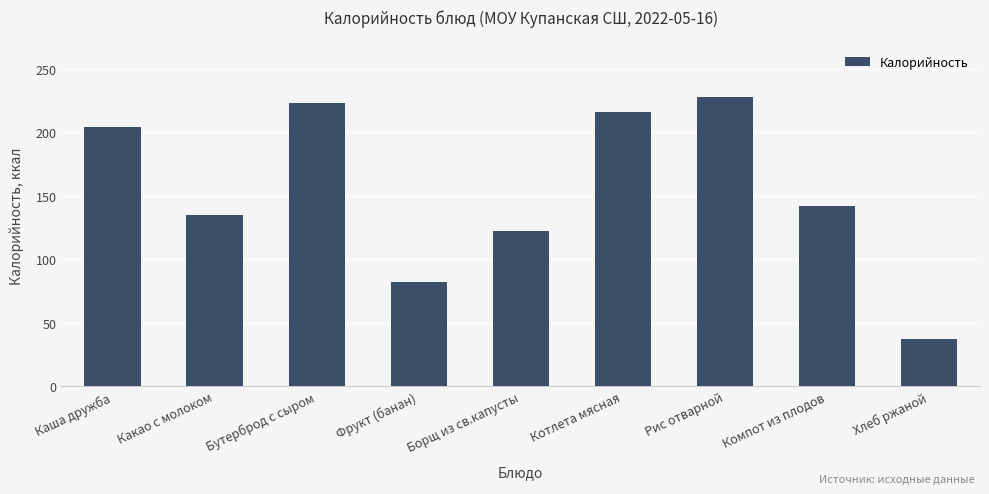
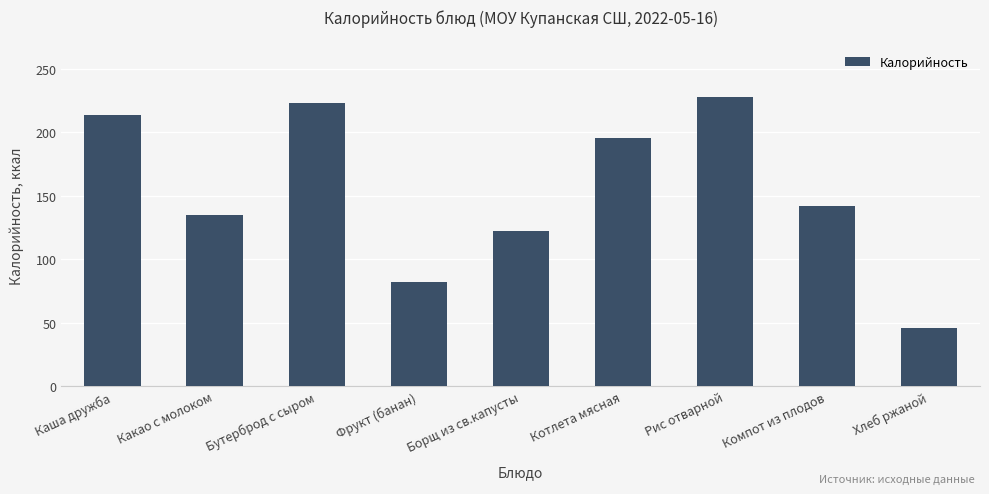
Каша дружба: 205 -> 214
Котлета мясная: 216 -> 196
Хлеб ржаной: 37 -> 46
